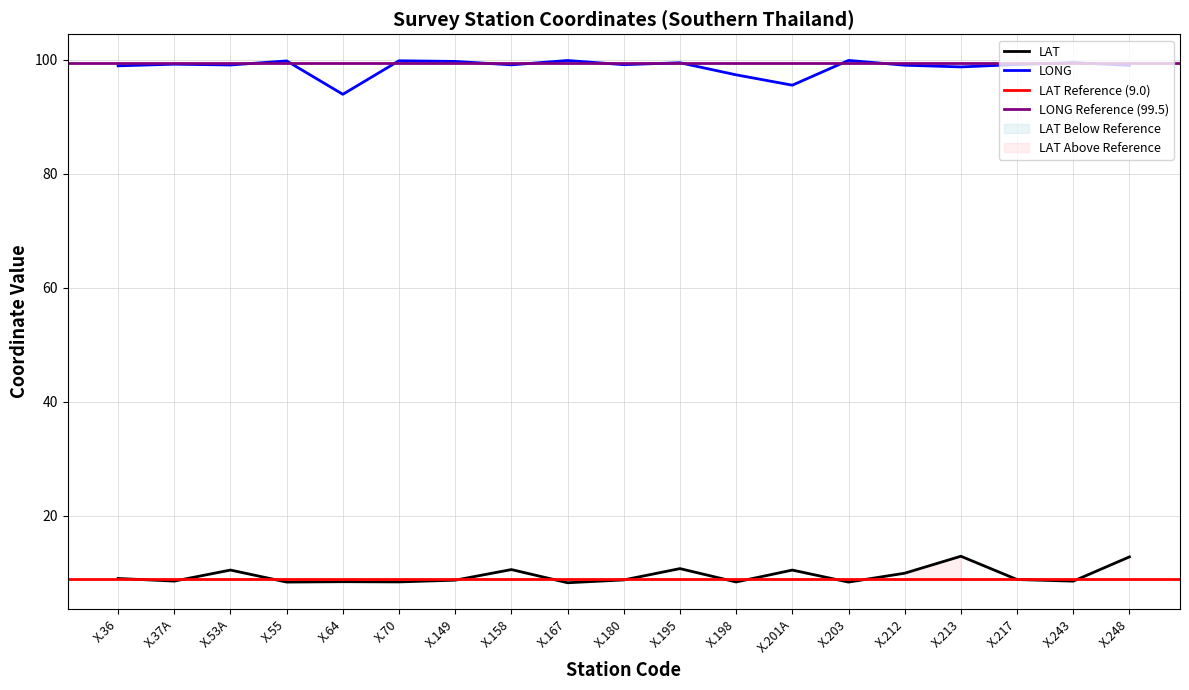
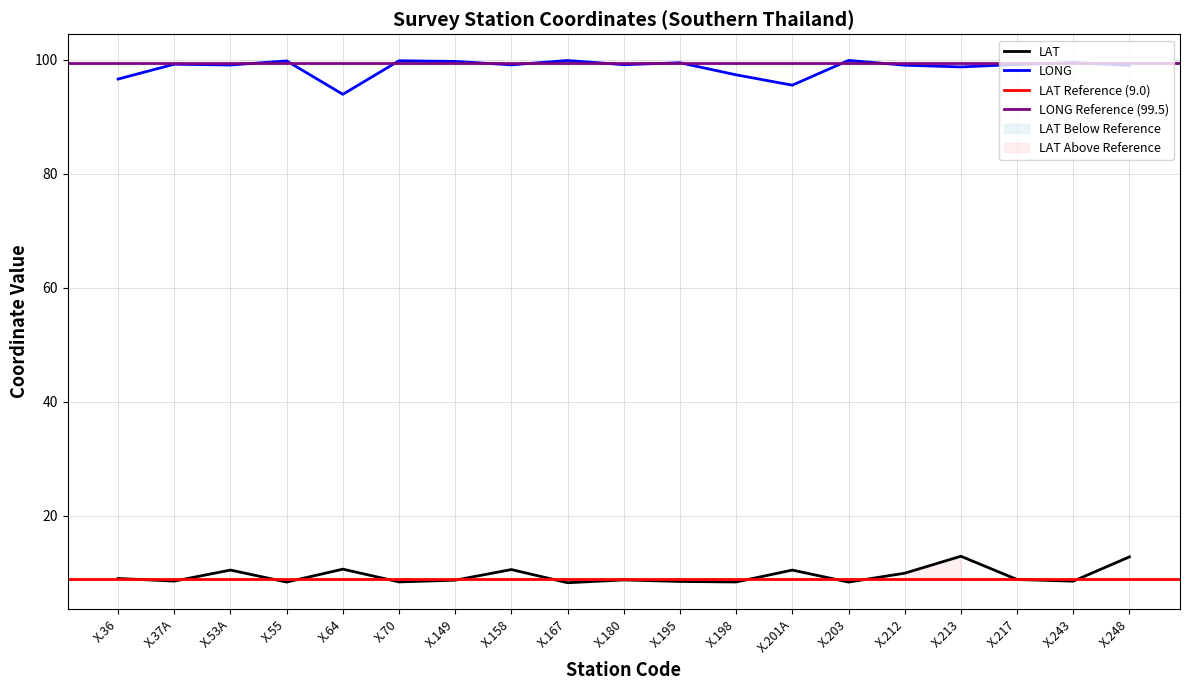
LONG, X.36: 99 -> 97
LAT, X.64: 8 -> 11
LAT, X.195: 11 -> 9
